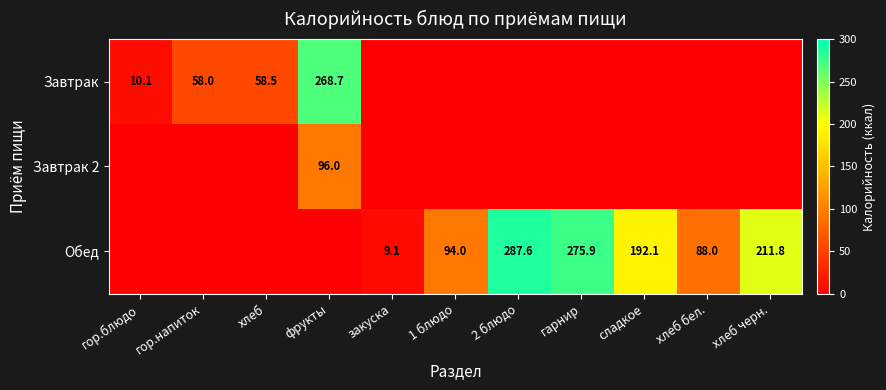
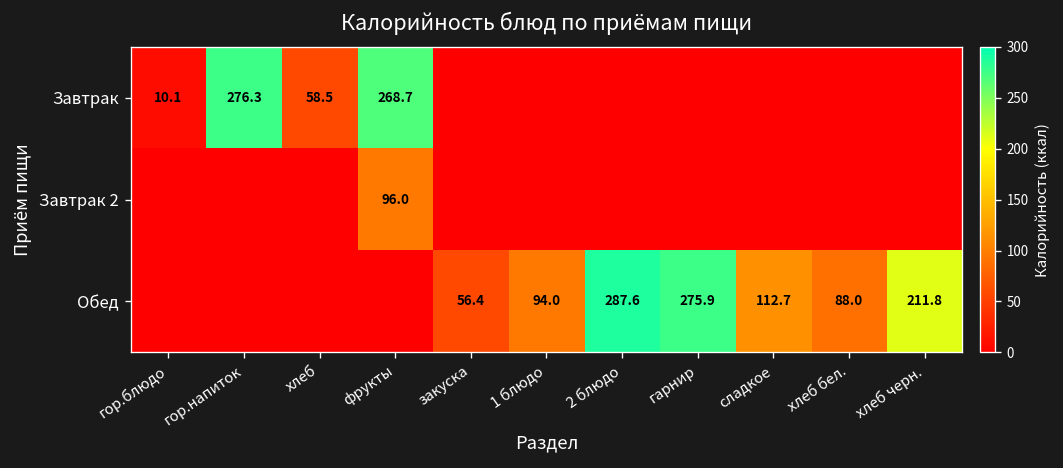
Завтрак, гор.напиток: 58.0 -> 276.3
Обед, закуска: 9.1 -> 56.4
Обед, сладкое: 192.1 -> 112.7
